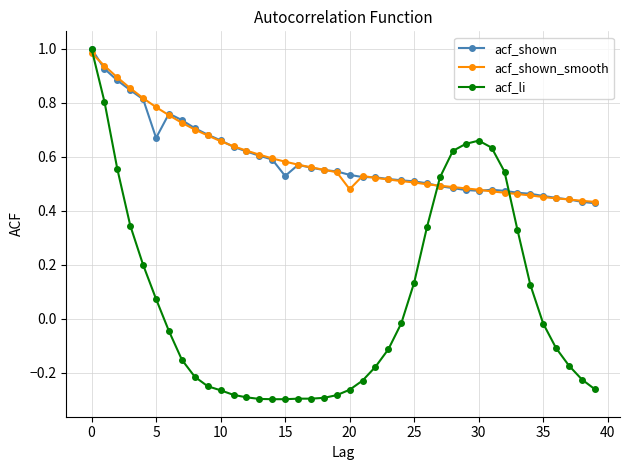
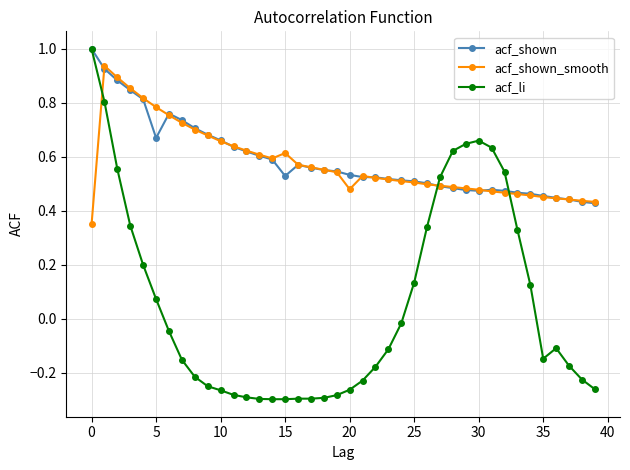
acf_shown_smooth, 0: 0.98 -> 0.35
acf_shown_smooth, 15: 0.58 -> 0.61
acf_li, 35: -0.02 -> -0.15
